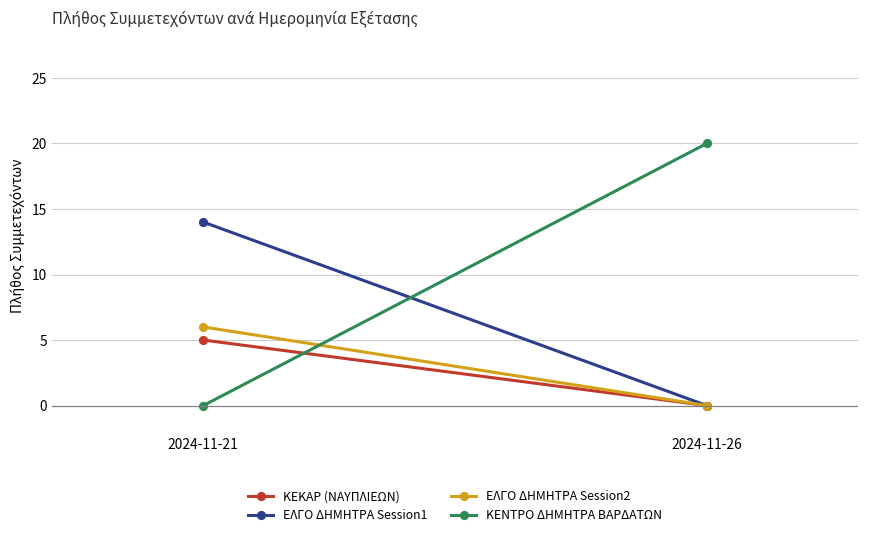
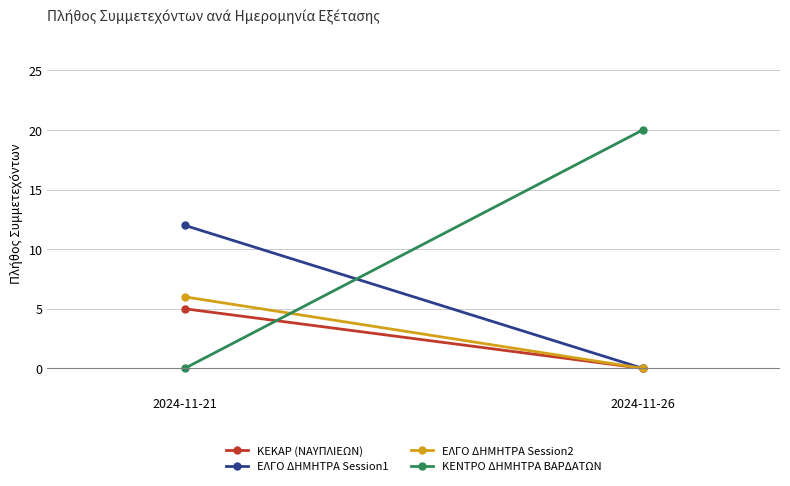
ΕΛΓΟ ΔΗΜΗΤΡΑ Session1, 2024-11-21: 14 -> 12
